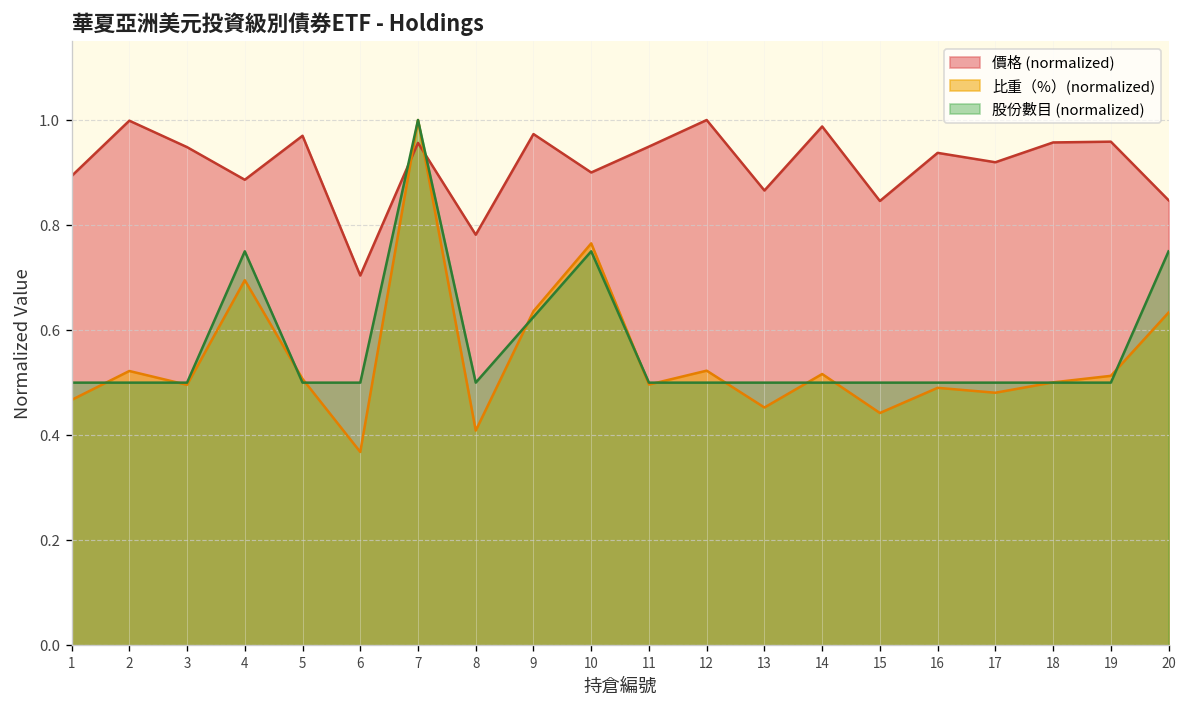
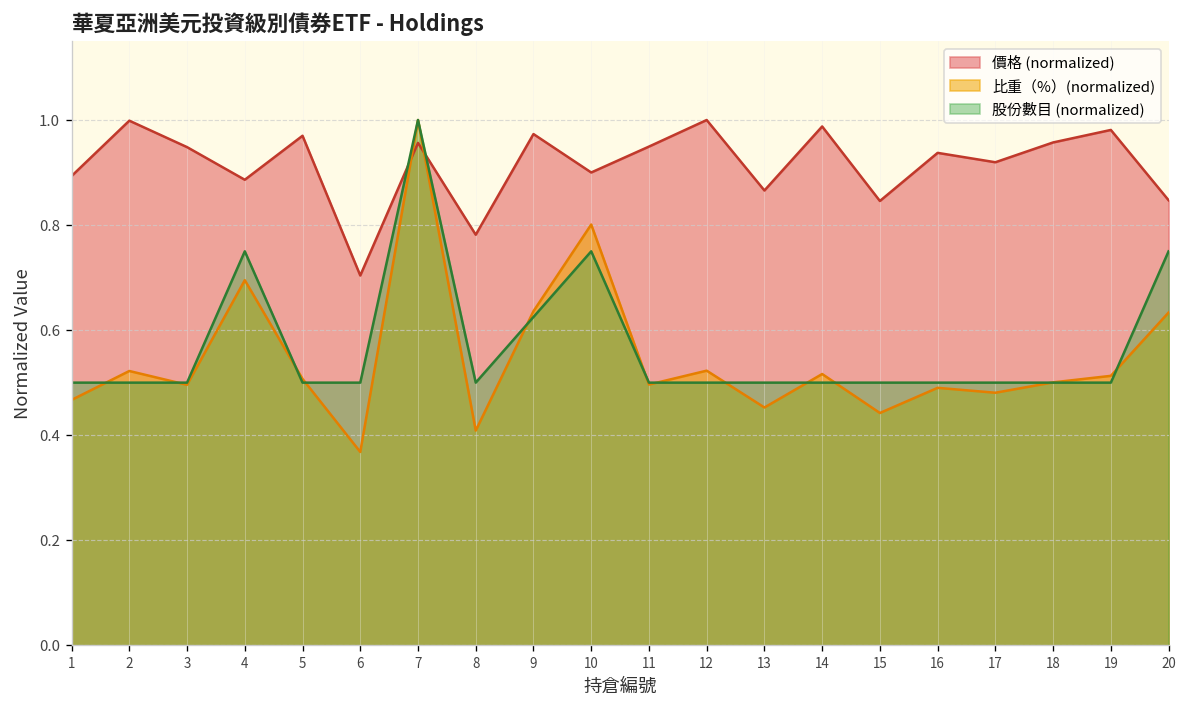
比重（%）(normalized), 10: 0.77 -> 0.80
價格 (normalized), 19: 0.96 -> 0.98
